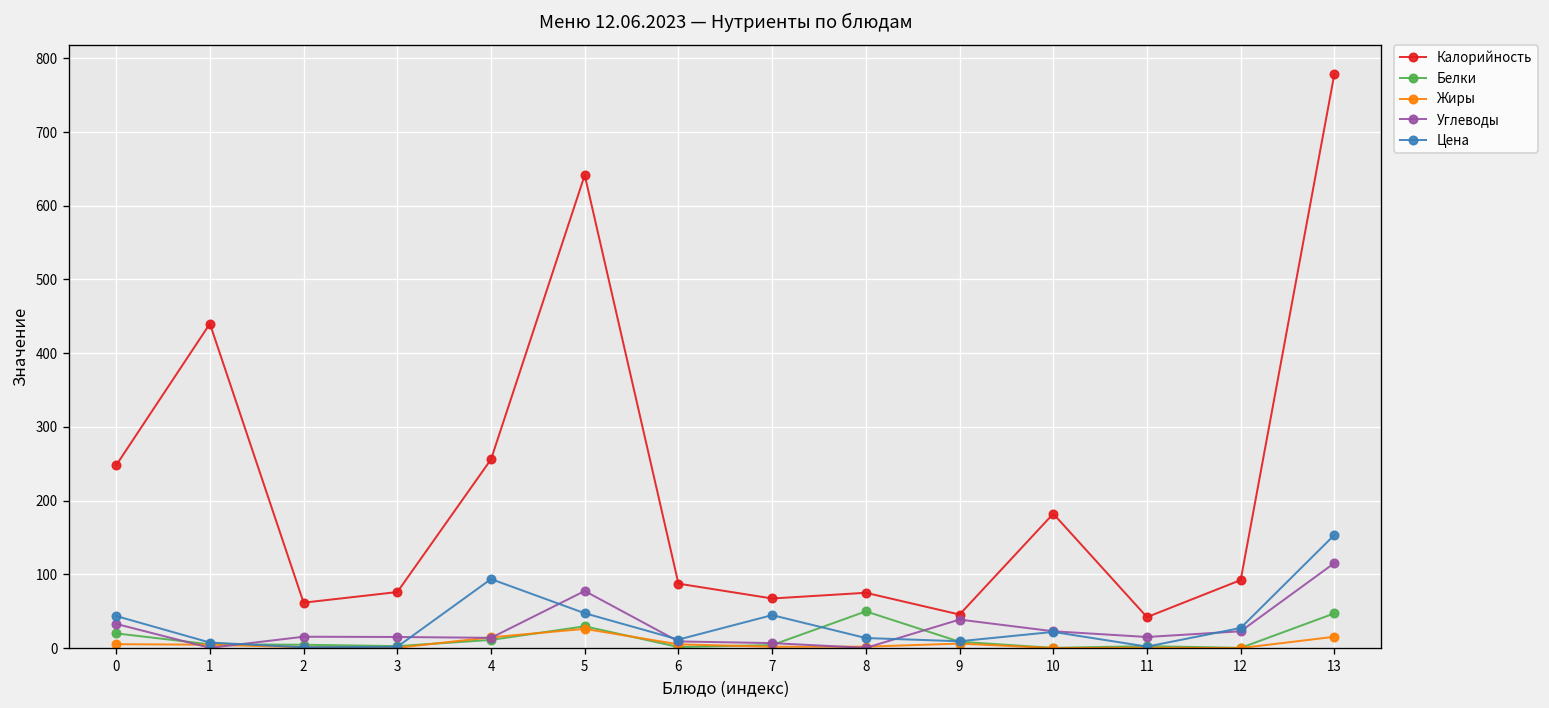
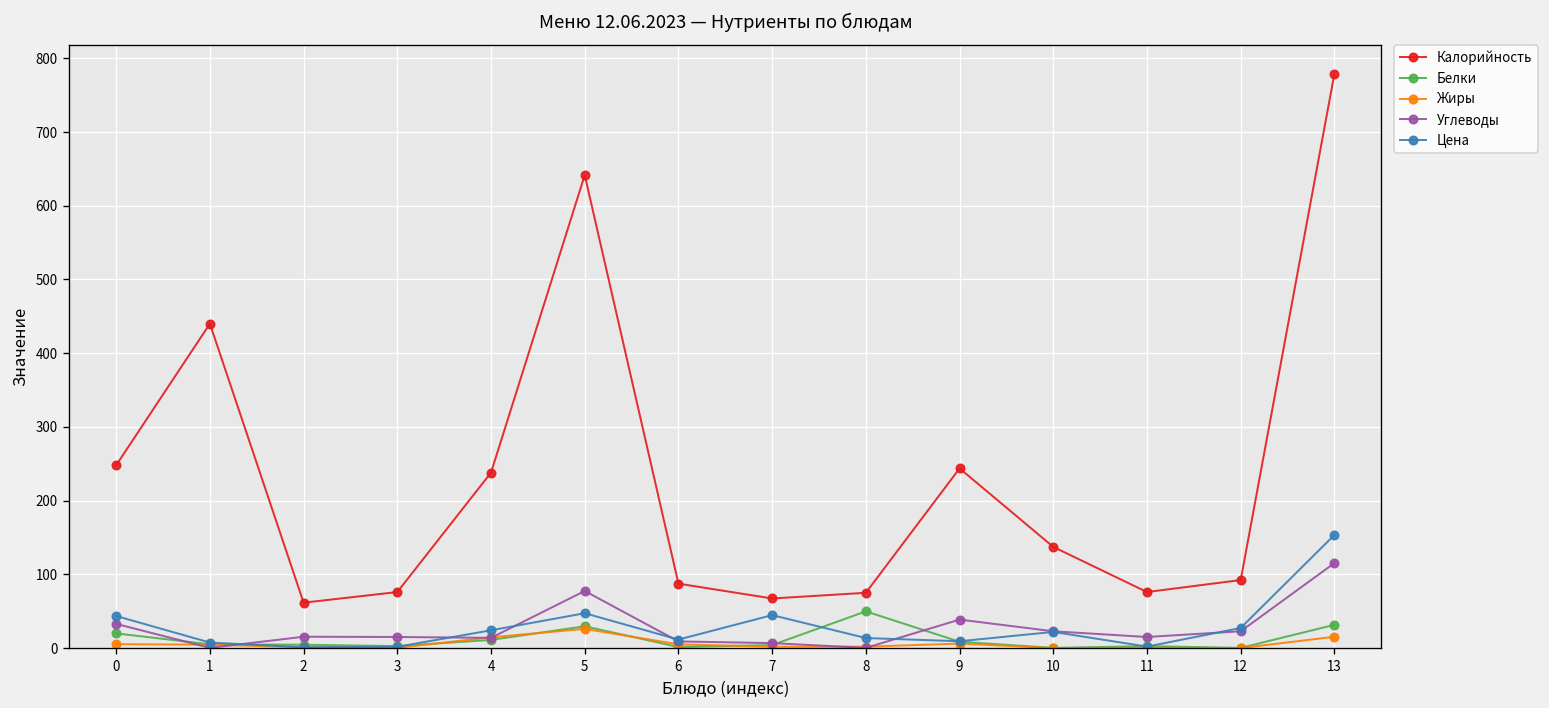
Калорийность, 4: 260 -> 240
Цена, 4: 90 -> 20
Калорийность, 9: 50 -> 240
Калорийность, 10: 180 -> 140
Калорийность, 11: 40 -> 80
Белки, 13: 50 -> 30
